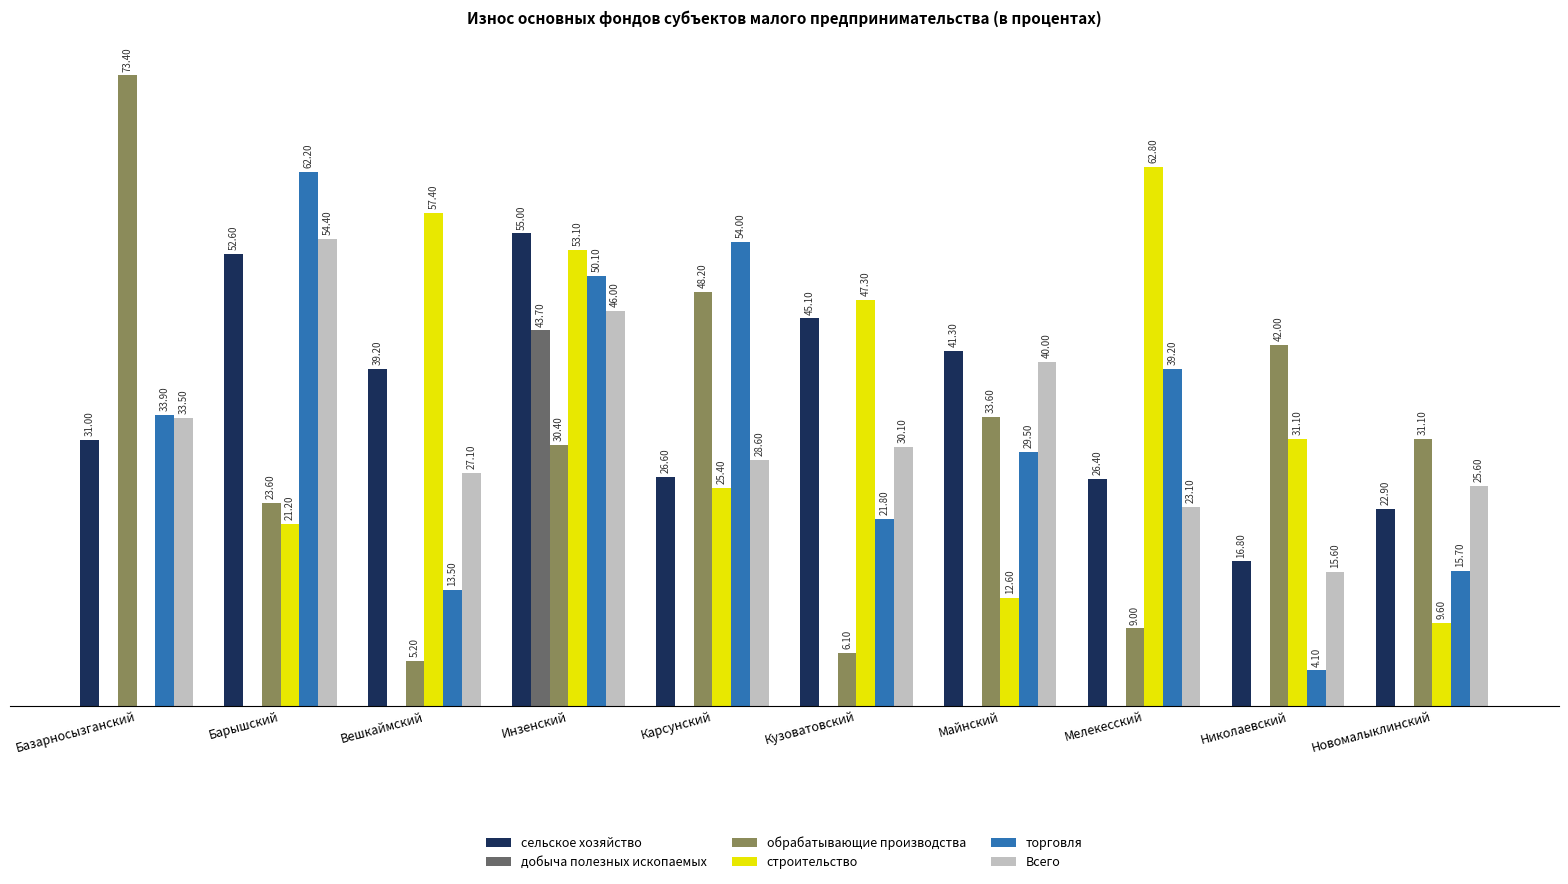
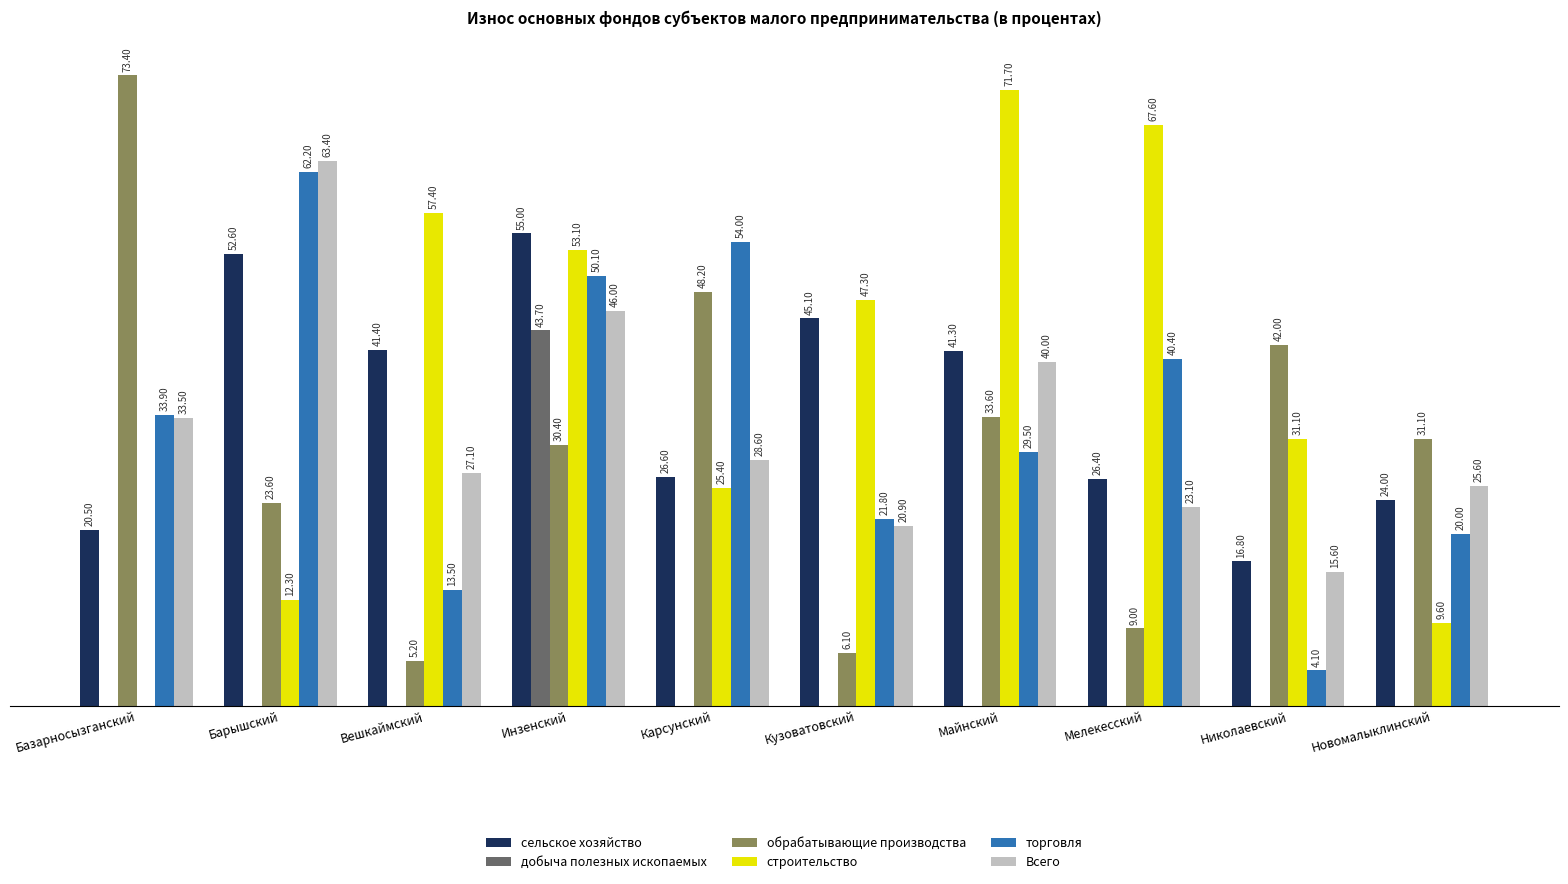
сельское хозяйство, Базарносызганский: 31.00 -> 20.50
строительство, Барышский: 21.20 -> 12.30
Всего, Барышский: 54.40 -> 63.40
сельское хозяйство, Вешкаймский: 39.20 -> 41.40
Всего, Кузоватовский: 30.10 -> 20.90
строительство, Майнский: 12.60 -> 71.70
строительство, Мелекесский: 62.80 -> 67.60
торговля, Мелекесский: 39.20 -> 40.40
сельское хозяйство, Новомалыклинский: 22.90 -> 24.00
торговля, Новомалыклинский: 15.70 -> 20.00
